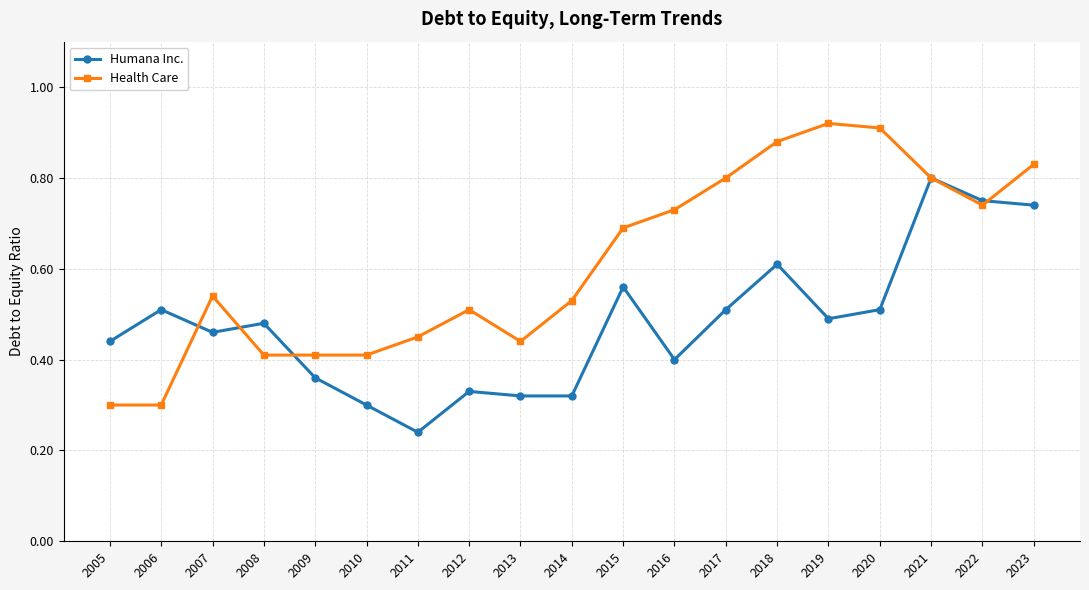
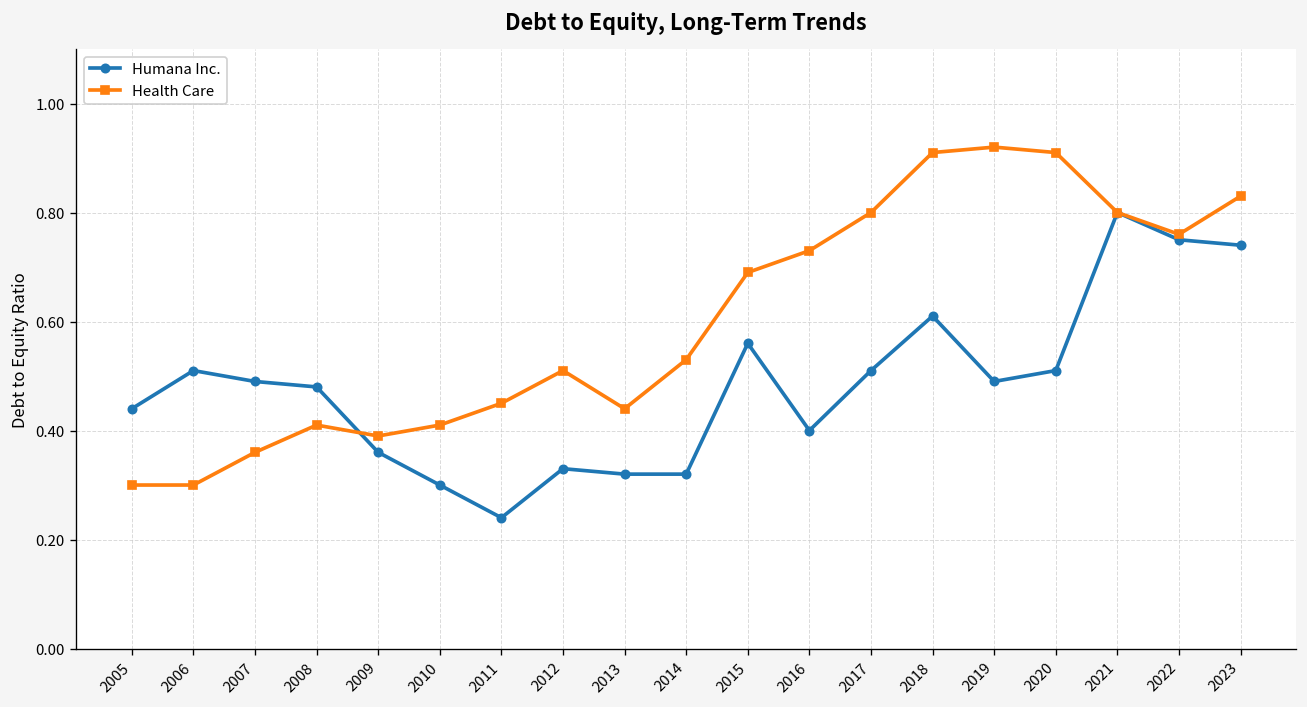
Humana Inc., 2007: 0.46 -> 0.49
Health Care, 2007: 0.54 -> 0.36
Health Care, 2009: 0.41 -> 0.39
Health Care, 2018: 0.88 -> 0.91
Health Care, 2022: 0.74 -> 0.76
